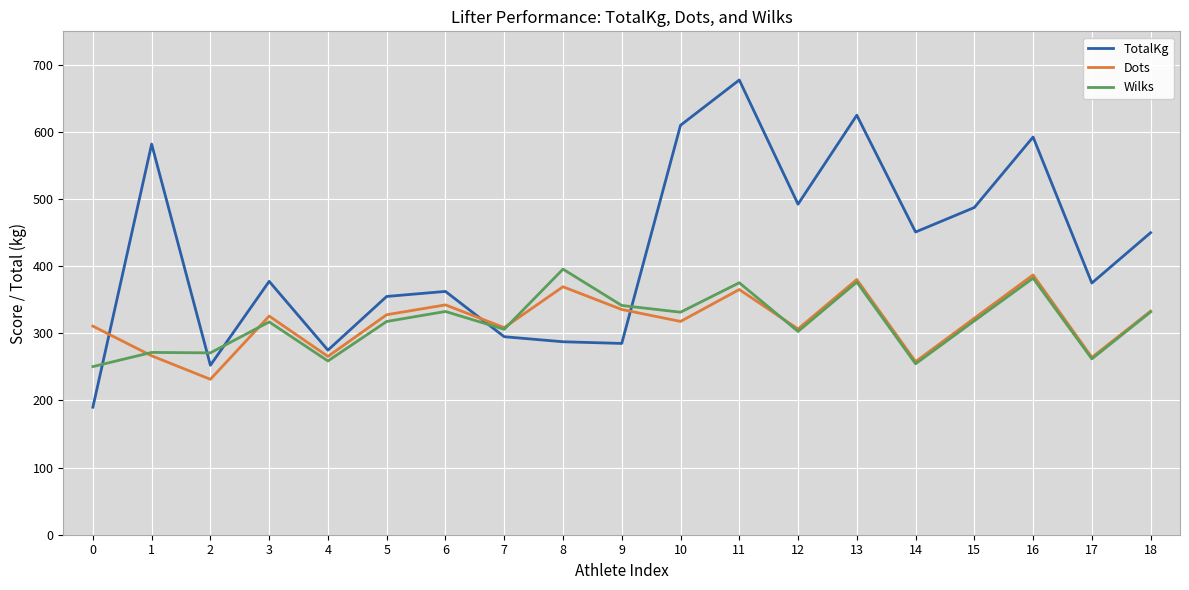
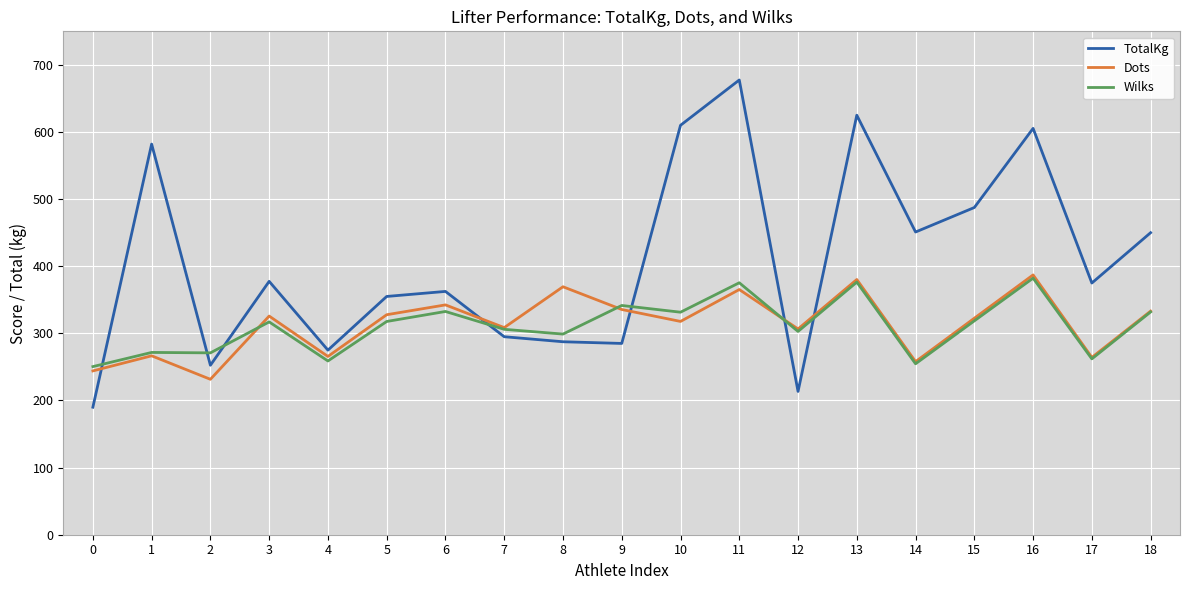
Dots, 0: 310 -> 240
Wilks, 8: 400 -> 300
TotalKg, 12: 490 -> 210
TotalKg, 16: 590 -> 610
